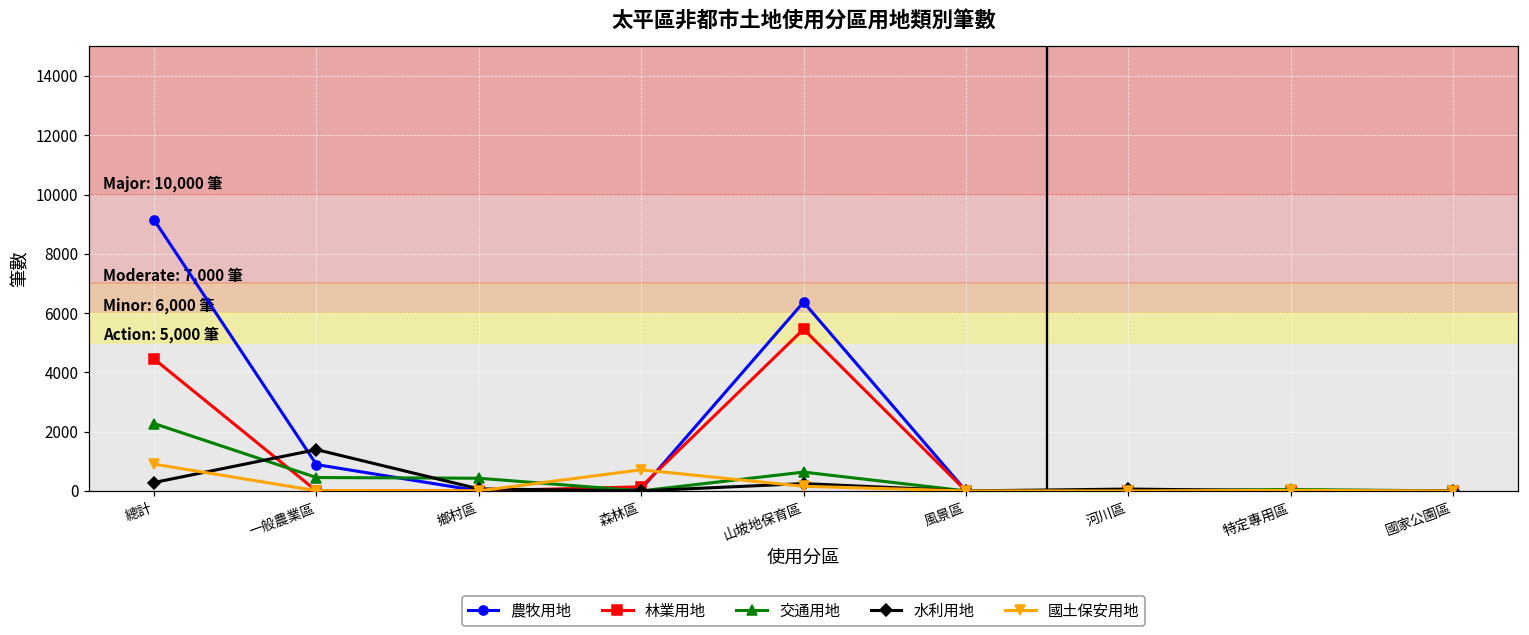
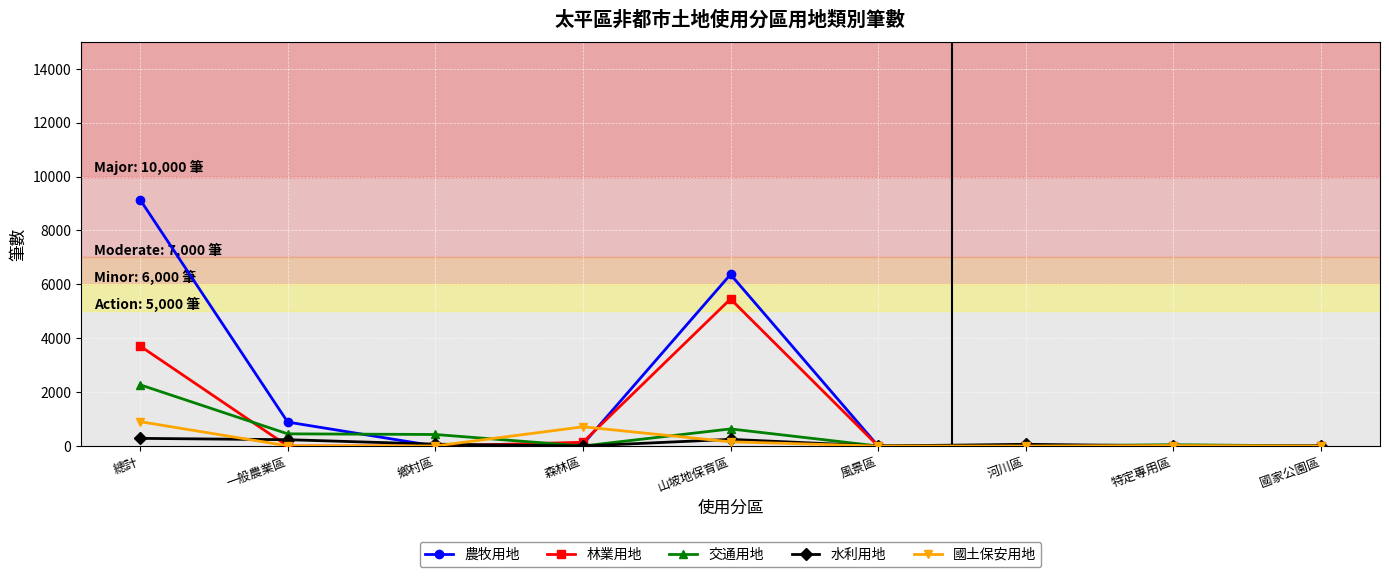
林業用地, 總計: 4500 -> 3700
水利用地, 一般農業區: 1400 -> 200
